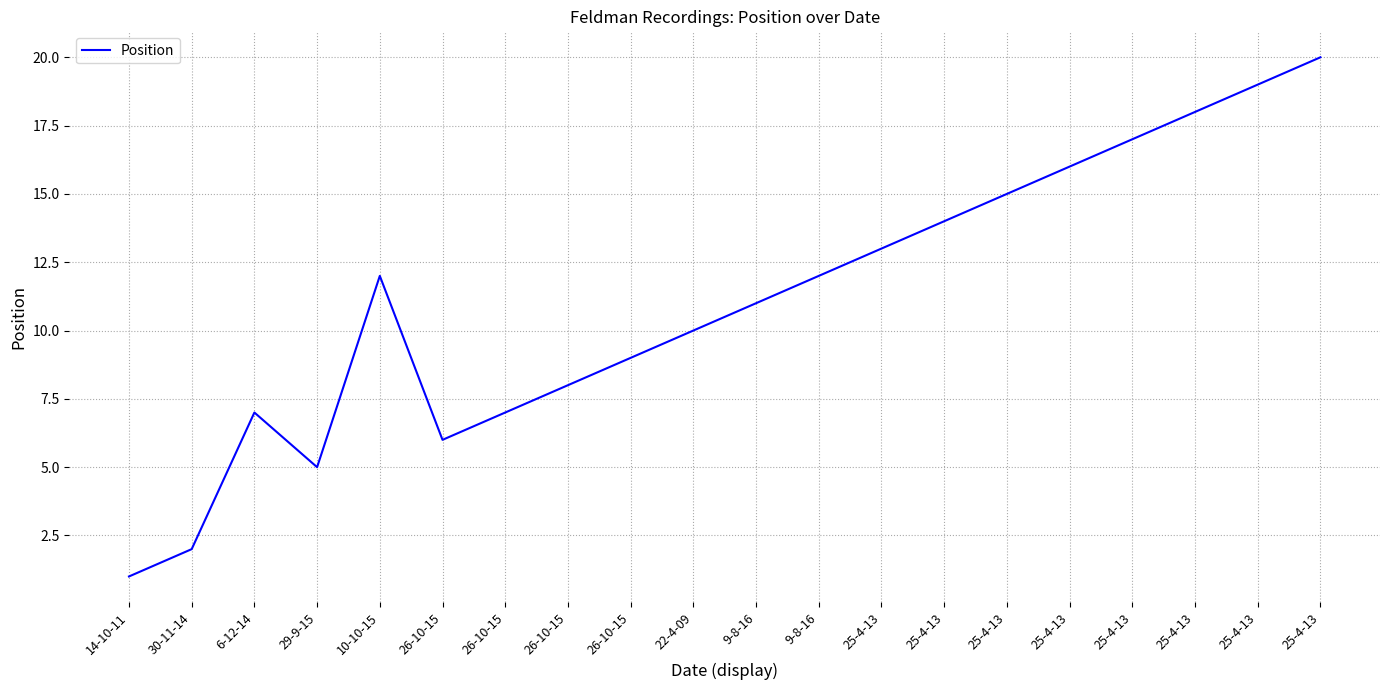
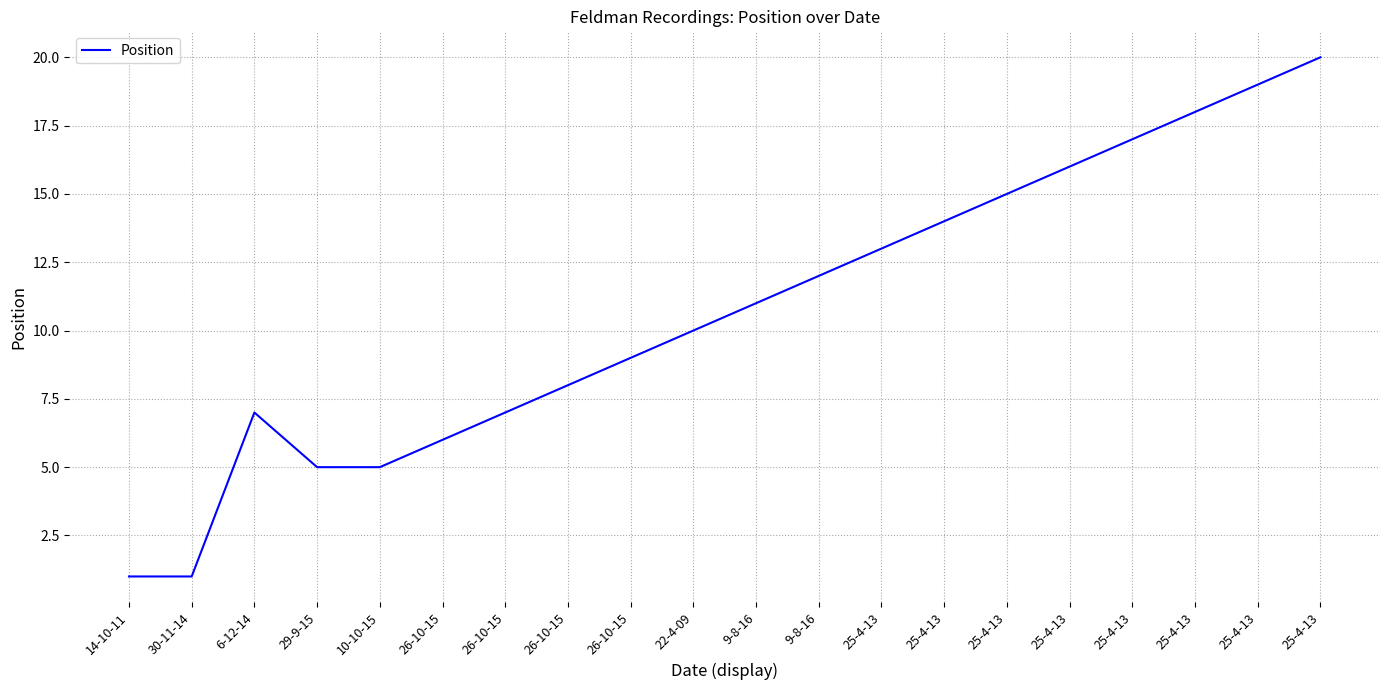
30-11-14: 2 -> 1
10-10-15: 12 -> 5
